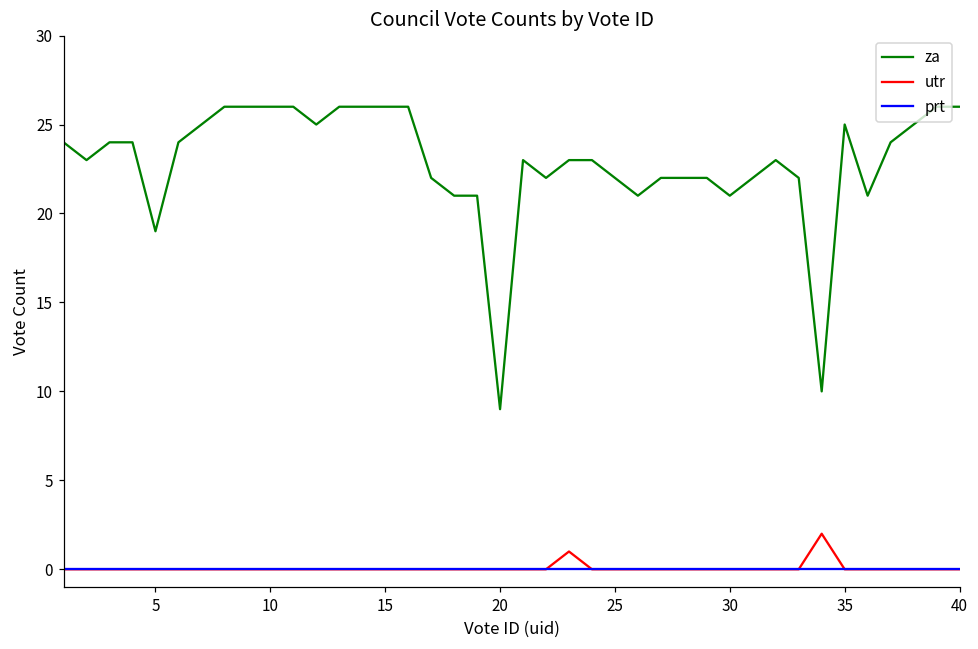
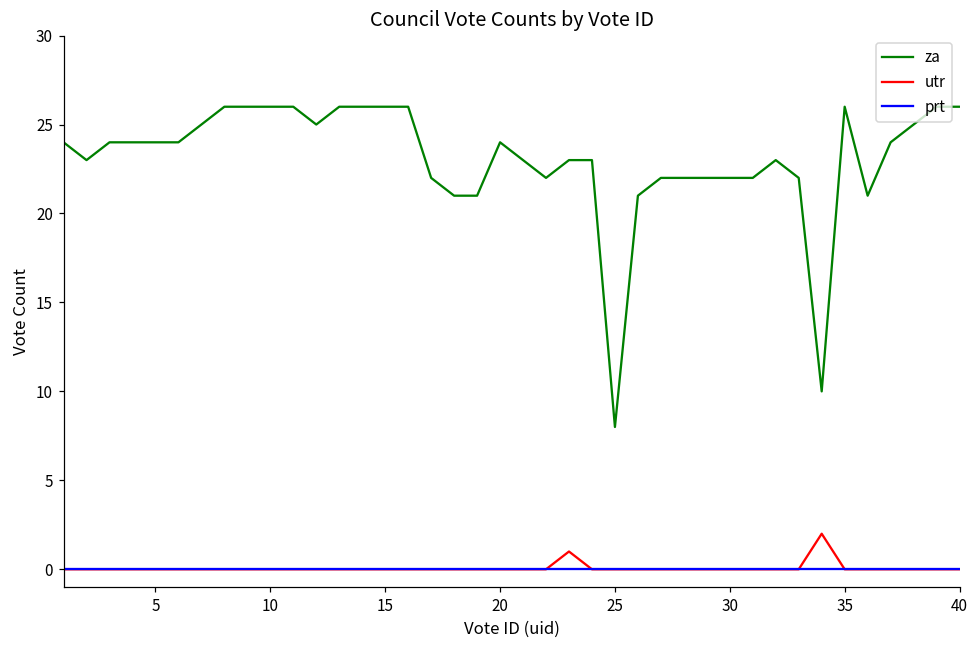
za, 5: 19 -> 24
za, 20: 9 -> 24
za, 25: 22 -> 8
za, 30: 21 -> 22
za, 35: 25 -> 26
